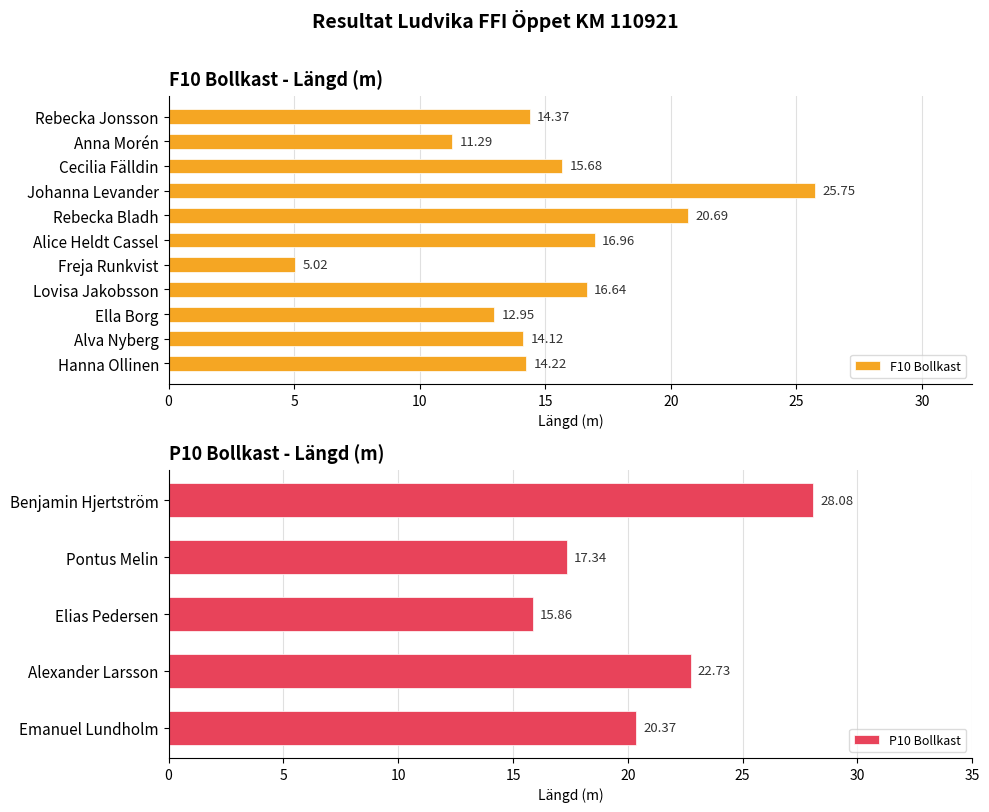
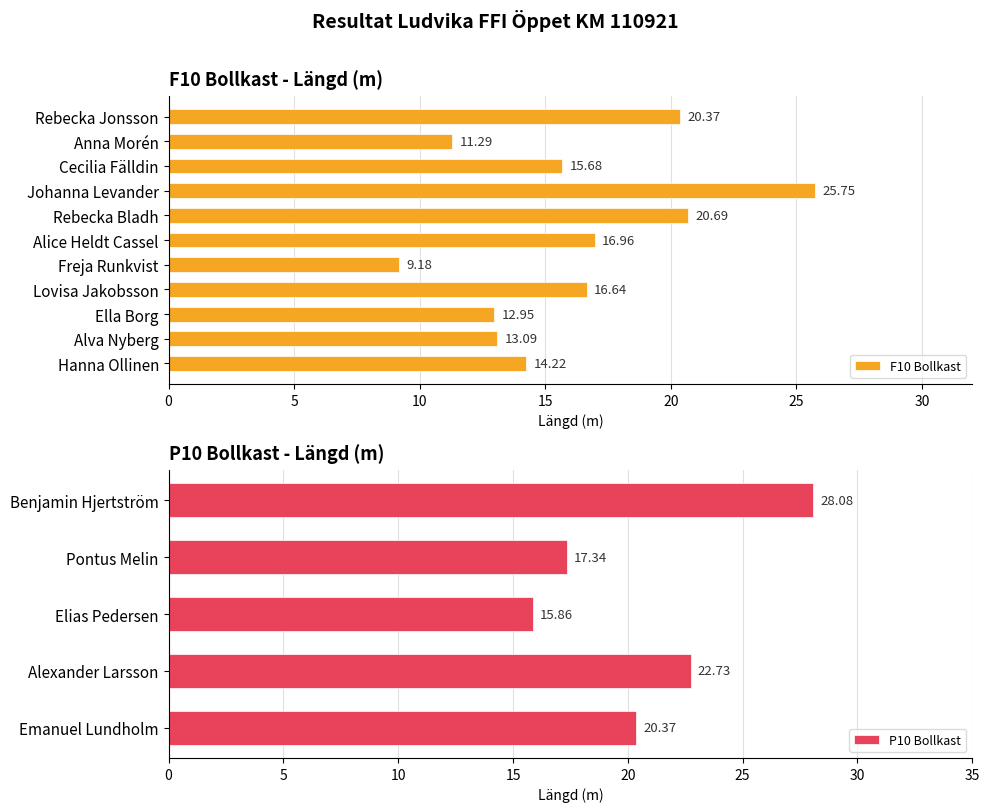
F10 Bollkast - Längd (m), Rebecka Jonsson: 14.37 -> 20.37
F10 Bollkast - Längd (m), Freja Runkvist: 5.02 -> 9.18
F10 Bollkast - Längd (m), Alva Nyberg: 14.12 -> 13.09
